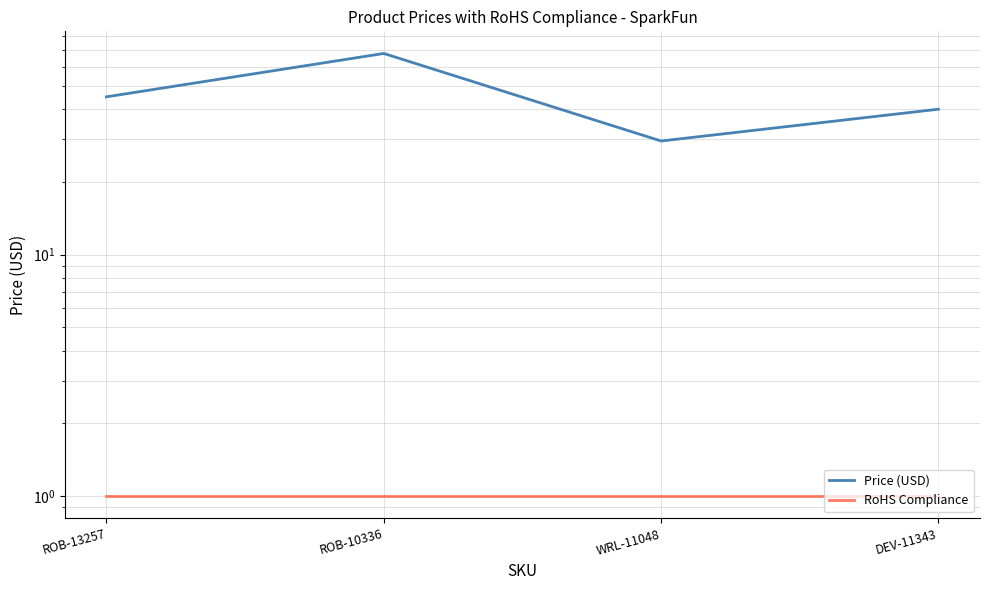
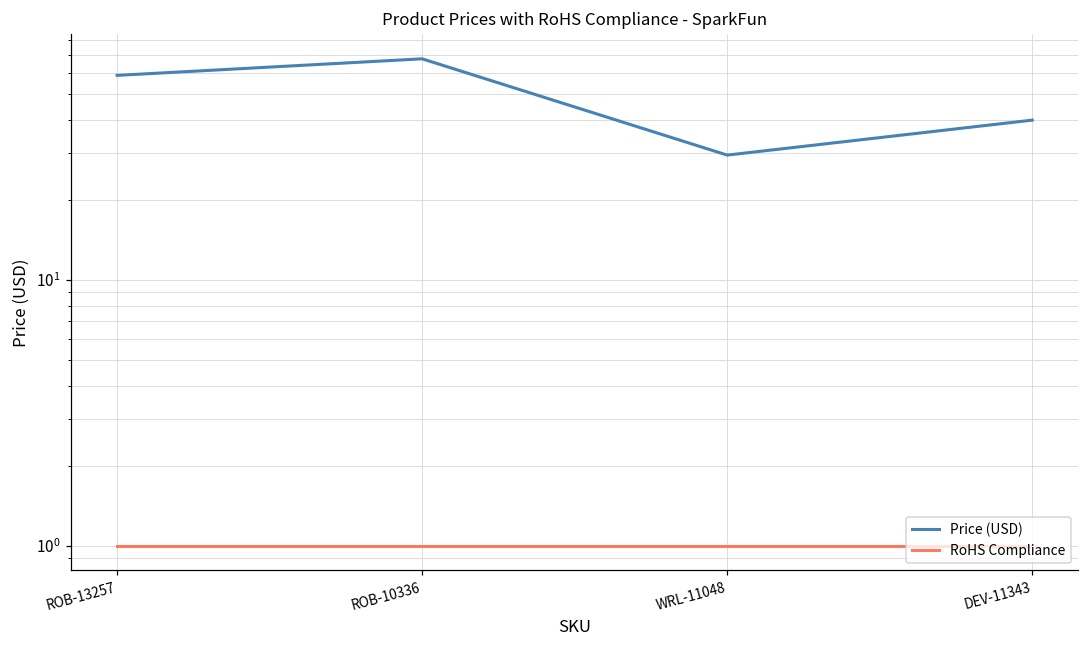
Price (USD), ROB-13257: 45 -> 59
